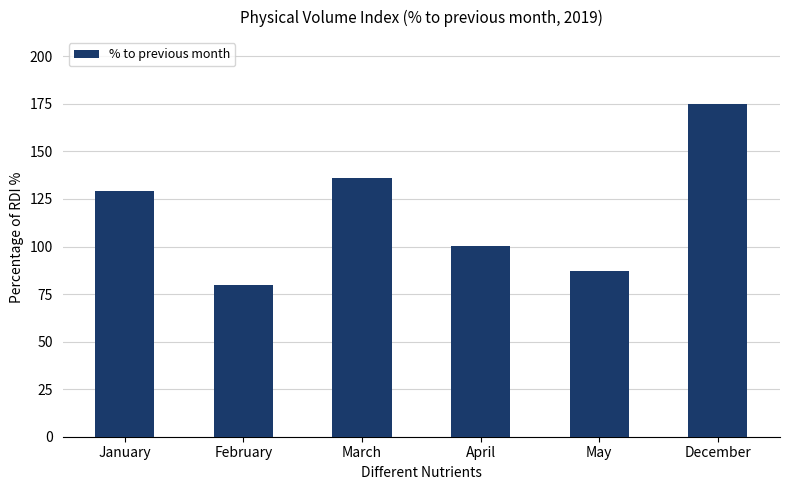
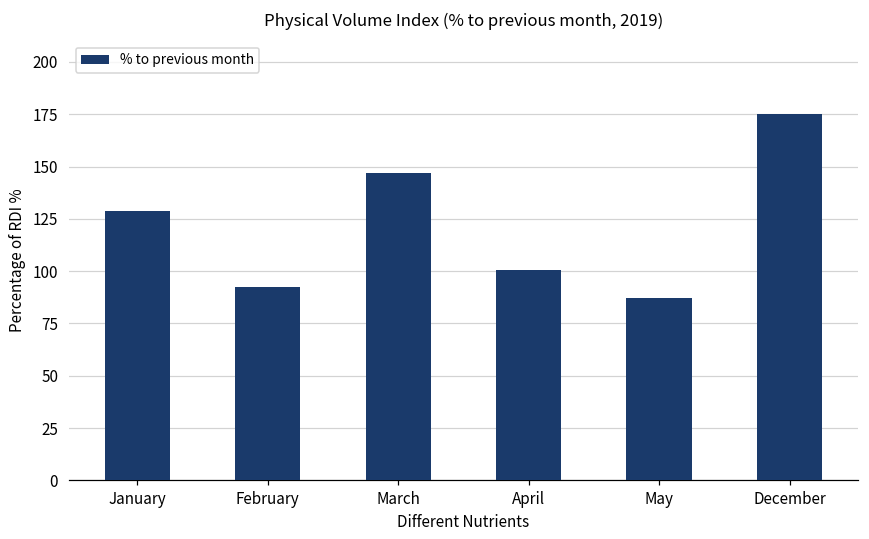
February: 80 -> 92
March: 136 -> 147
